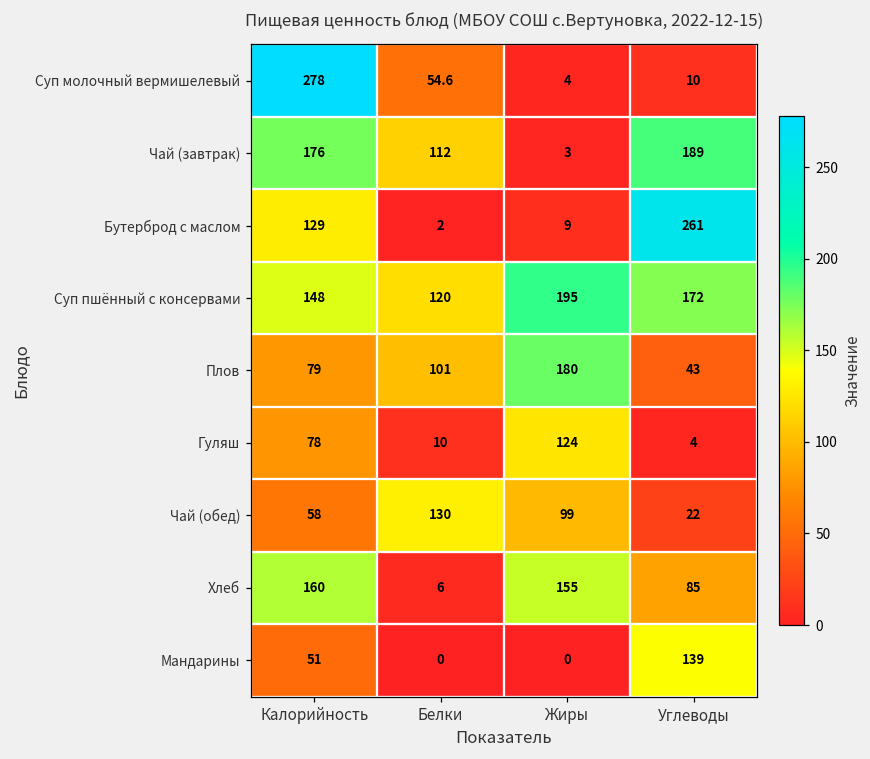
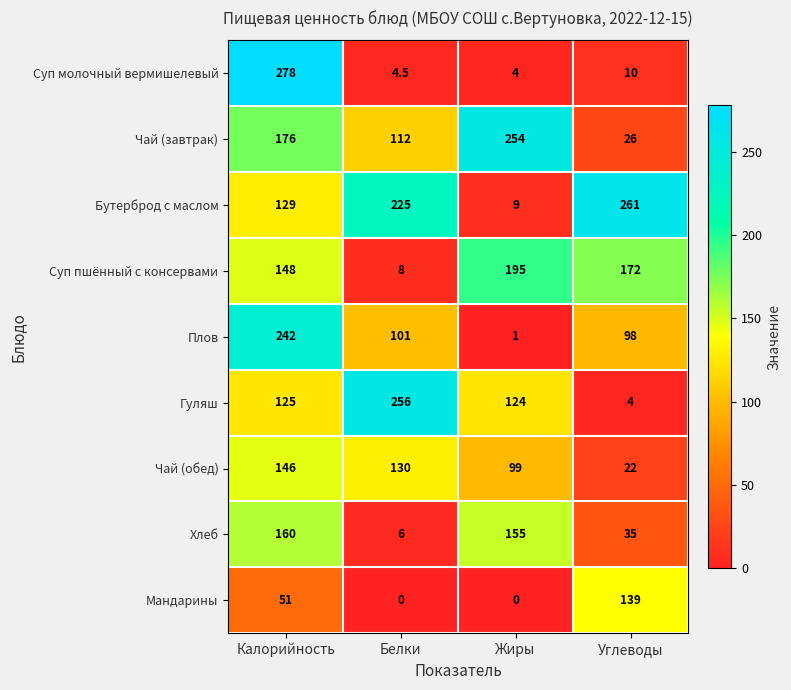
Суп молочный вермишелевый, Белки: 54.6 -> 4.5
Чай (завтрак), Жиры: 3 -> 254
Чай (завтрак), Углеводы: 189 -> 26
Бутерброд с маслом, Белки: 2 -> 225
Суп пшённый с консервами, Белки: 120 -> 8
Плов, Калорийность: 79 -> 242
Плов, Жиры: 180 -> 1
Плов, Углеводы: 43 -> 98
Гуляш, Калорийность: 78 -> 125
Гуляш, Белки: 10 -> 256
Чай (обед), Калорийность: 58 -> 146
Хлеб, Углеводы: 85 -> 35
